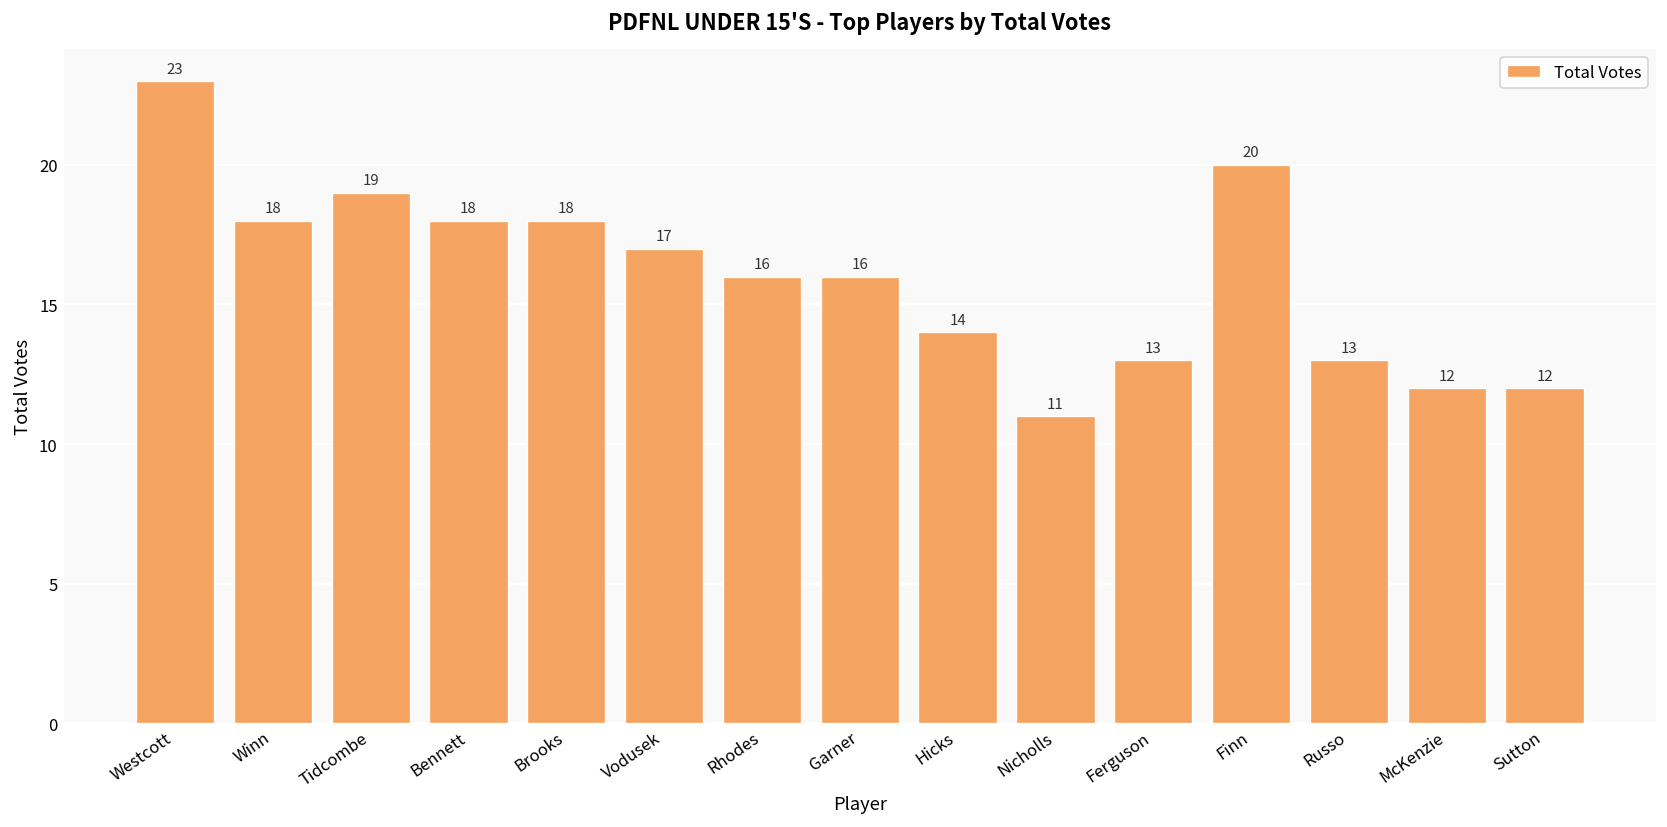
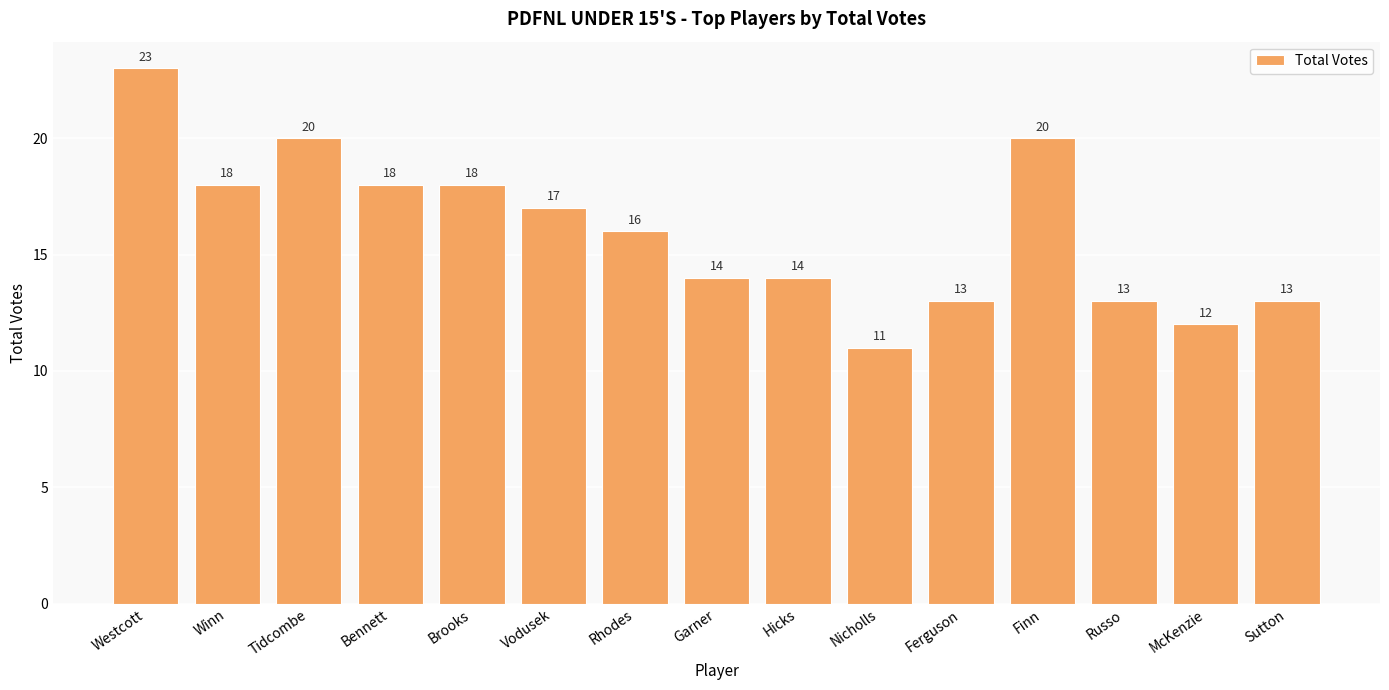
Tidcombe: 19 -> 20
Garner: 16 -> 14
Sutton: 12 -> 13
